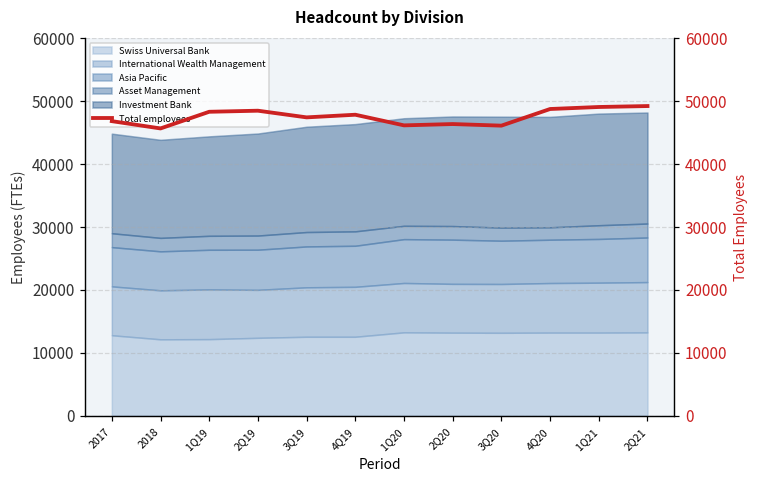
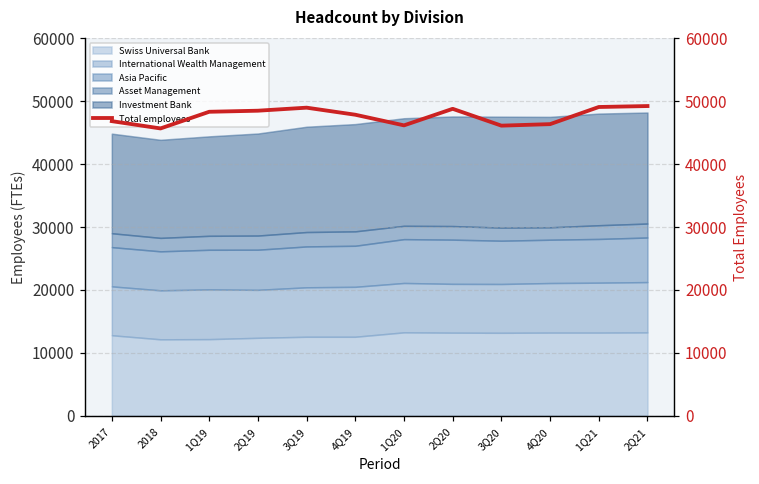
Total employees, 3Q19: 47000 -> 49000
Total employees, 2Q20: 46000 -> 49000
Total employees, 4Q20: 49000 -> 46000
